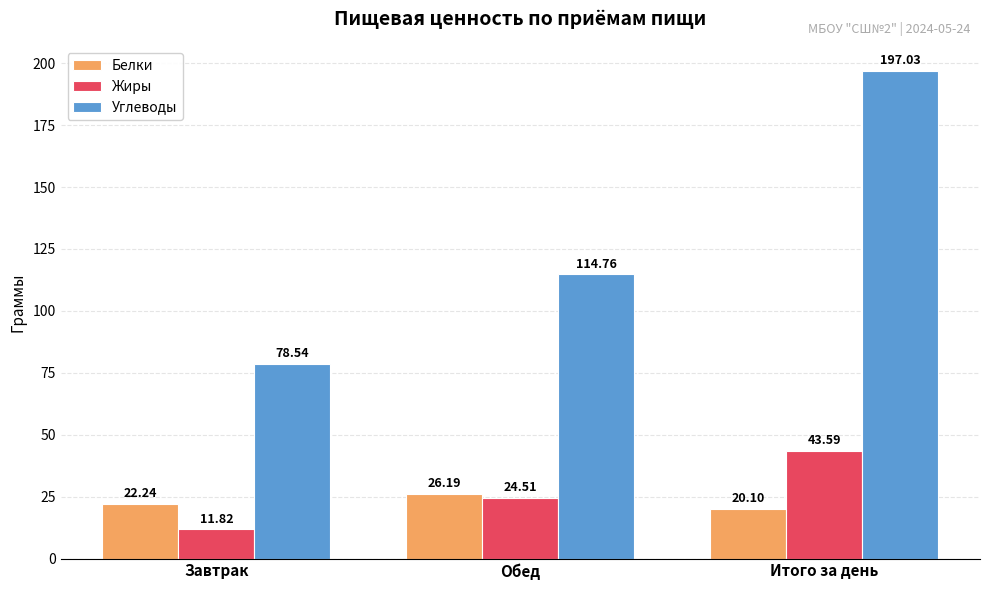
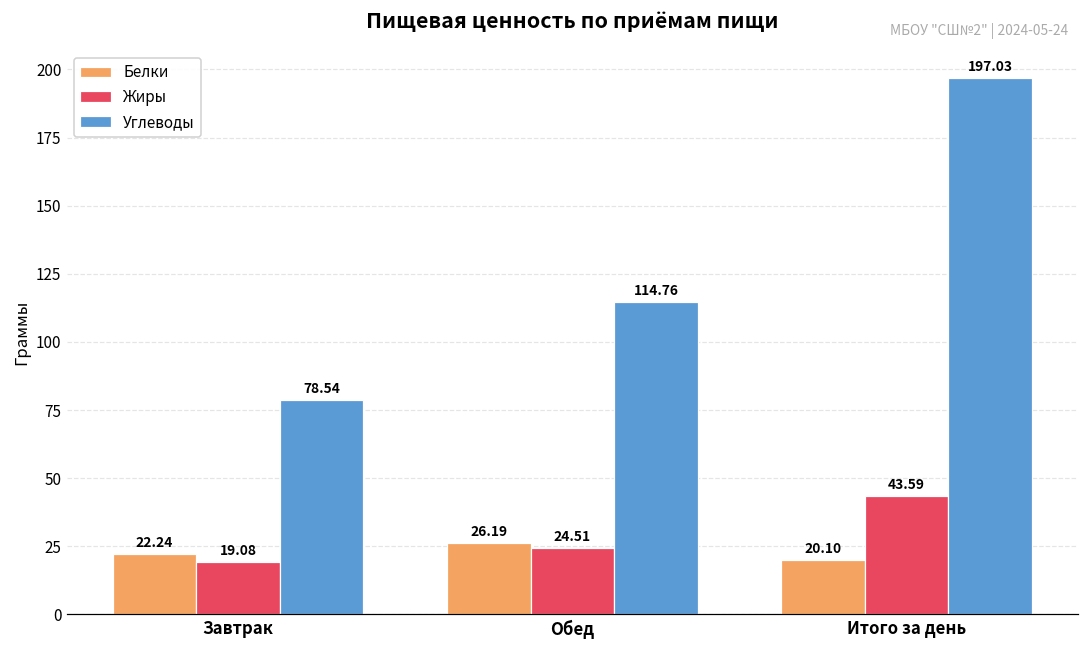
Жиры, Завтрак: 11.82 -> 19.08
